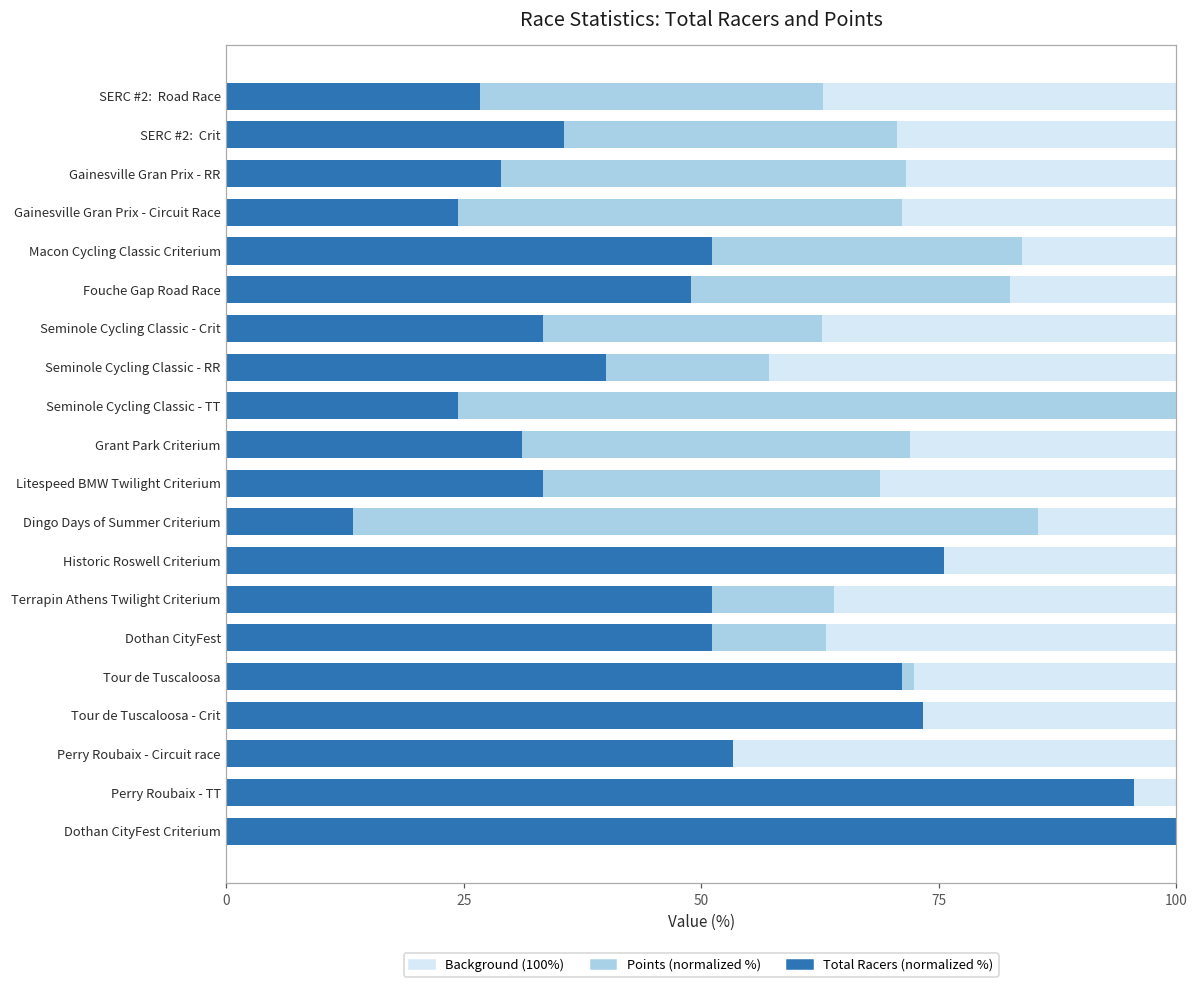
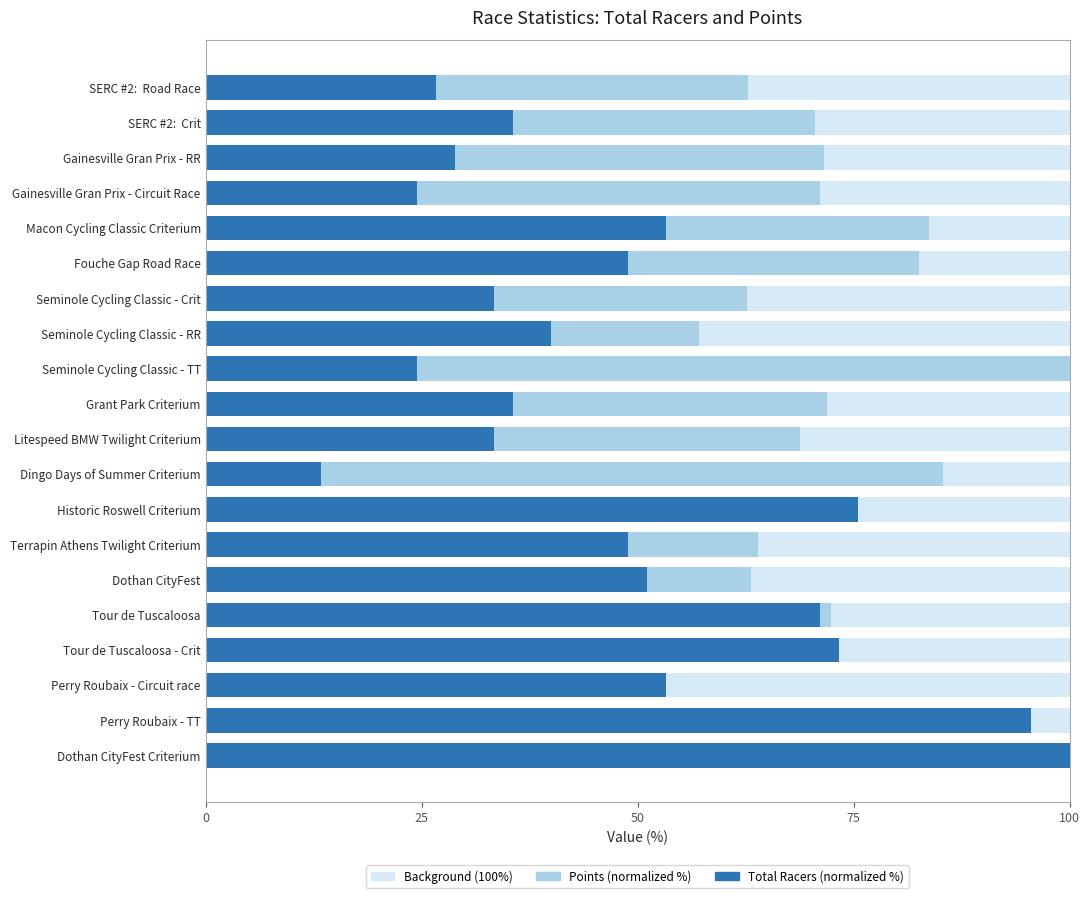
Total Racers (normalized %), Macon Cycling Classic Criterium: 51 -> 53
Total Racers (normalized %), Grant Park Criterium: 31 -> 36
Total Racers (normalized %), Terrapin Athens Twilight Criterium: 51 -> 49
